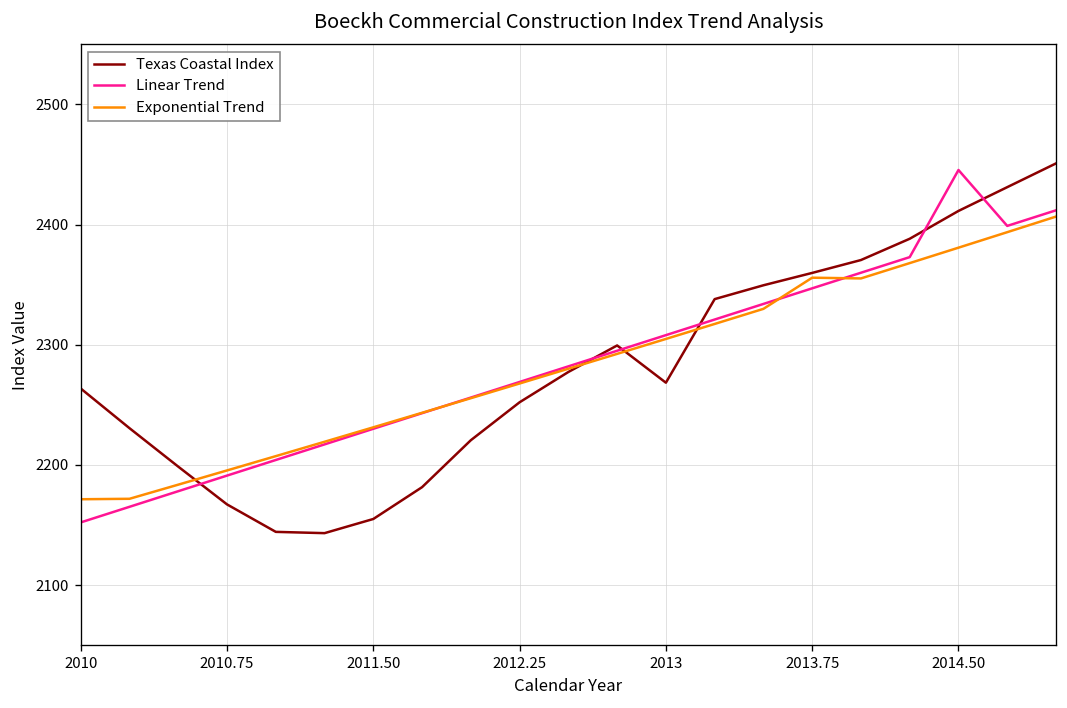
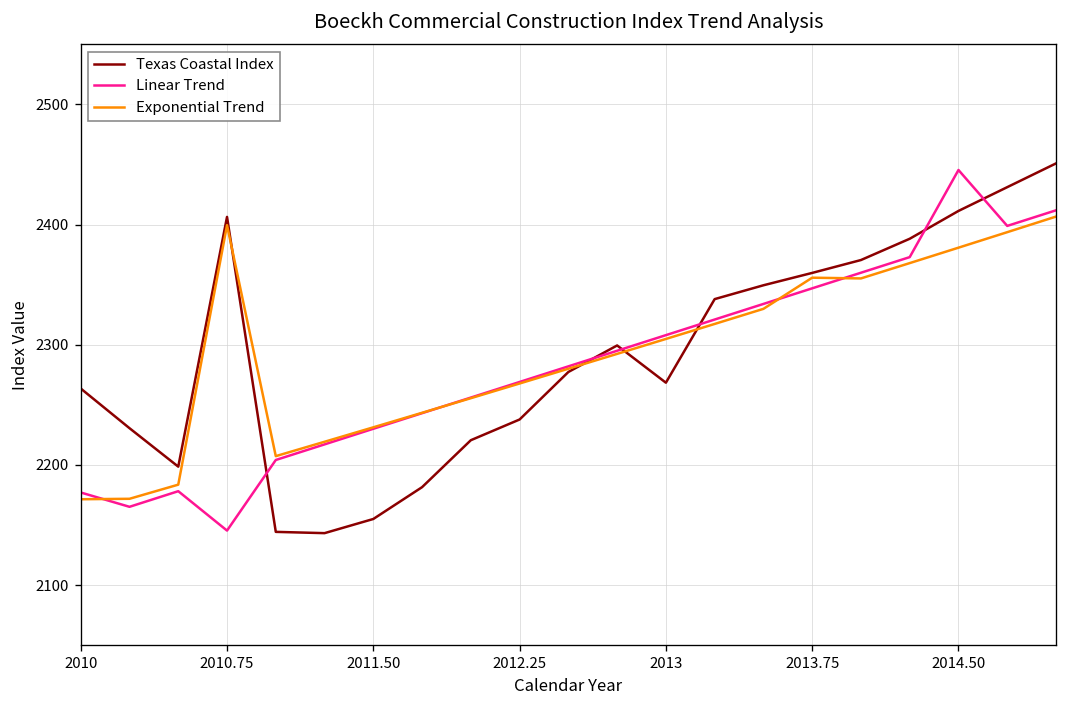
Linear Trend, 2010: 2152 -> 2177
Texas Coastal Index, 2010.75: 2167 -> 2406
Linear Trend, 2010.75: 2191 -> 2145
Exponential Trend, 2010.75: 2195 -> 2400
Texas Coastal Index, 2012.25: 2252 -> 2238
